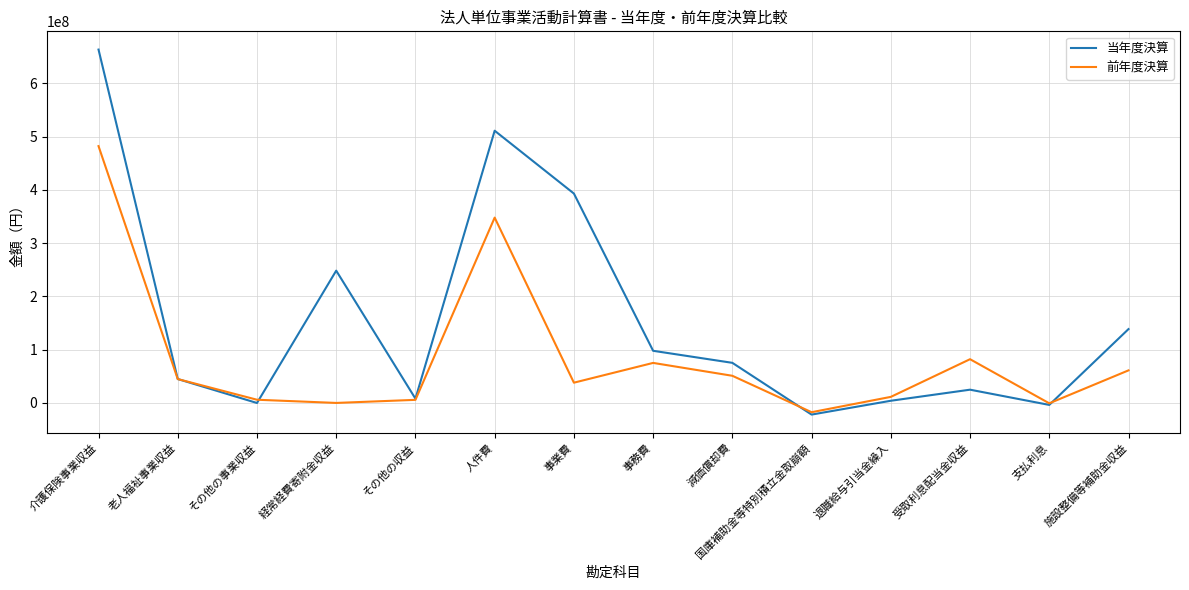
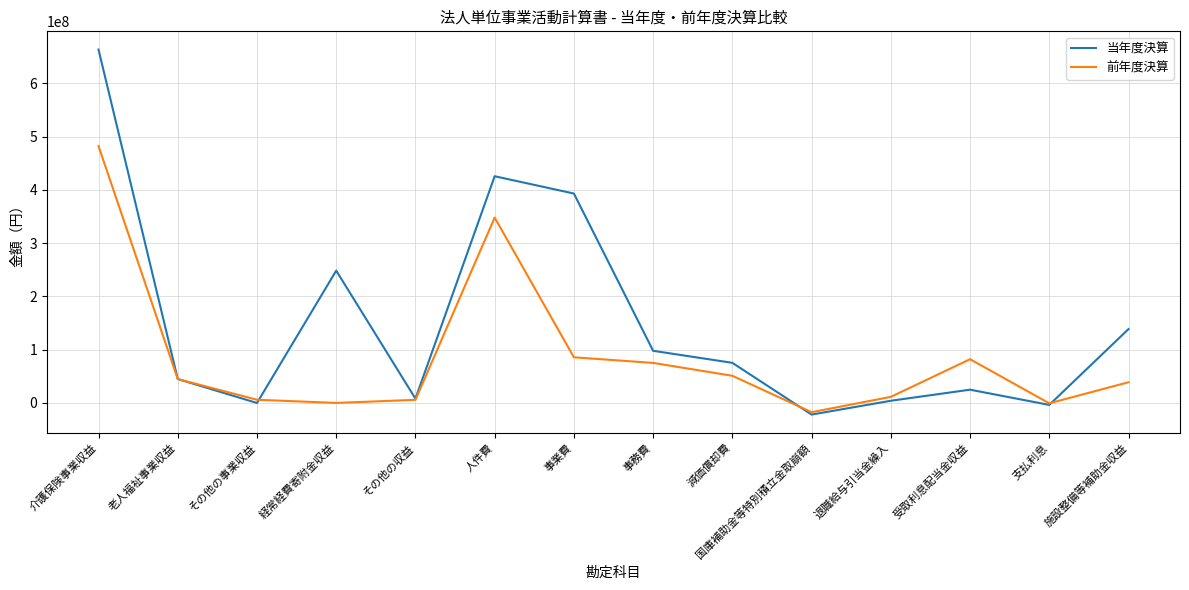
当年度決算, 人件費: 510000000 -> 430000000
前年度決算, 事業費: 40000000 -> 90000000
前年度決算, 施設整備等補助金収益: 60000000 -> 40000000
